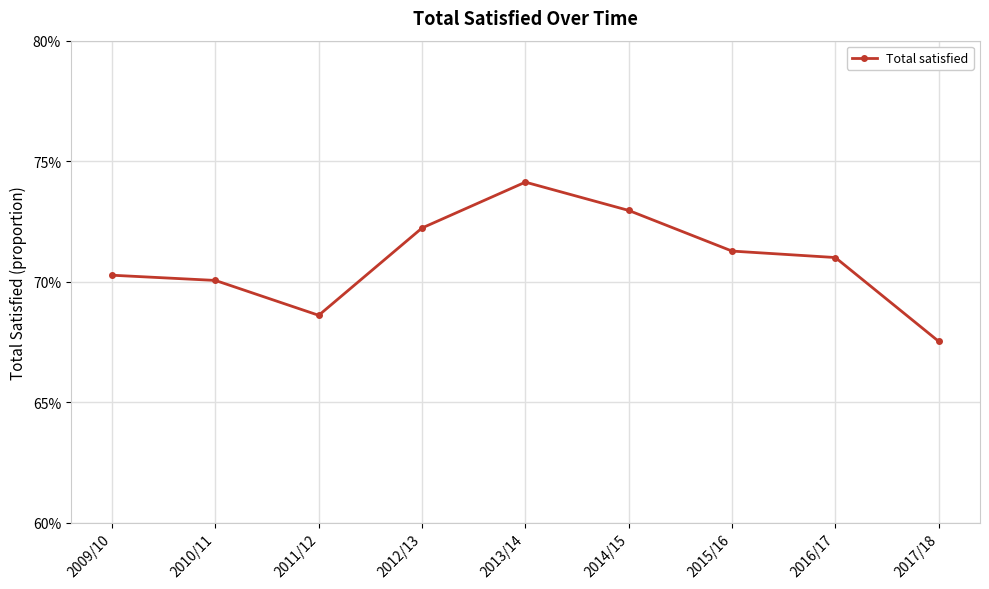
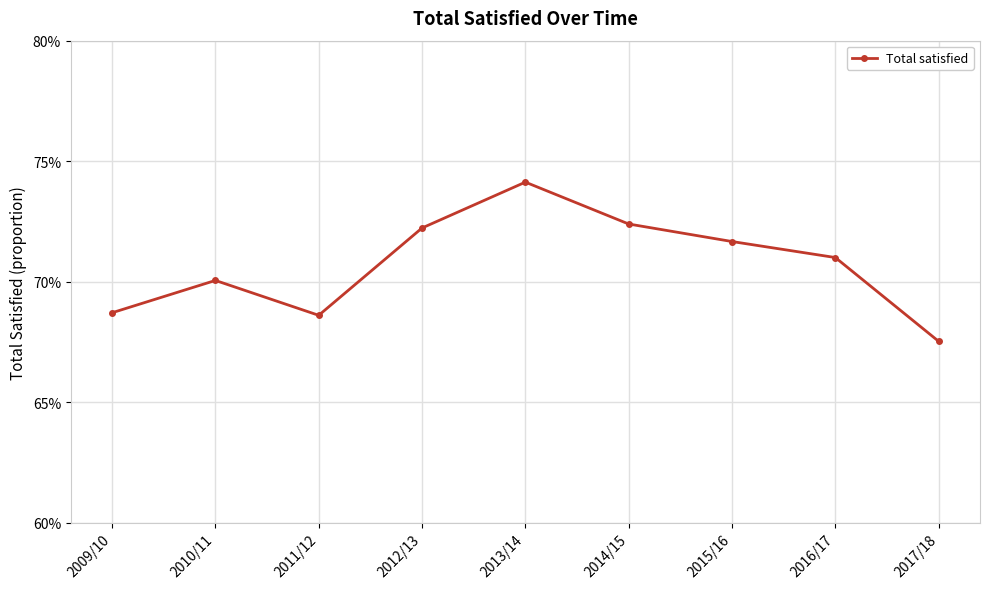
2009/10: 70.3% -> 68.7%
2014/15: 73.0% -> 72.4%
2015/16: 71.3% -> 71.7%
